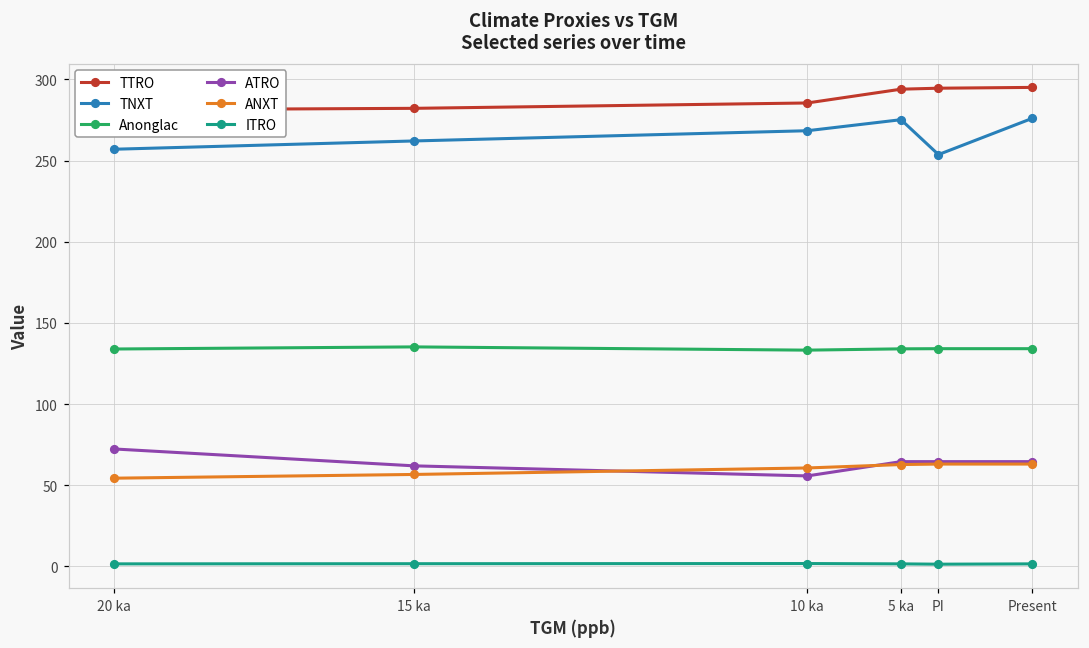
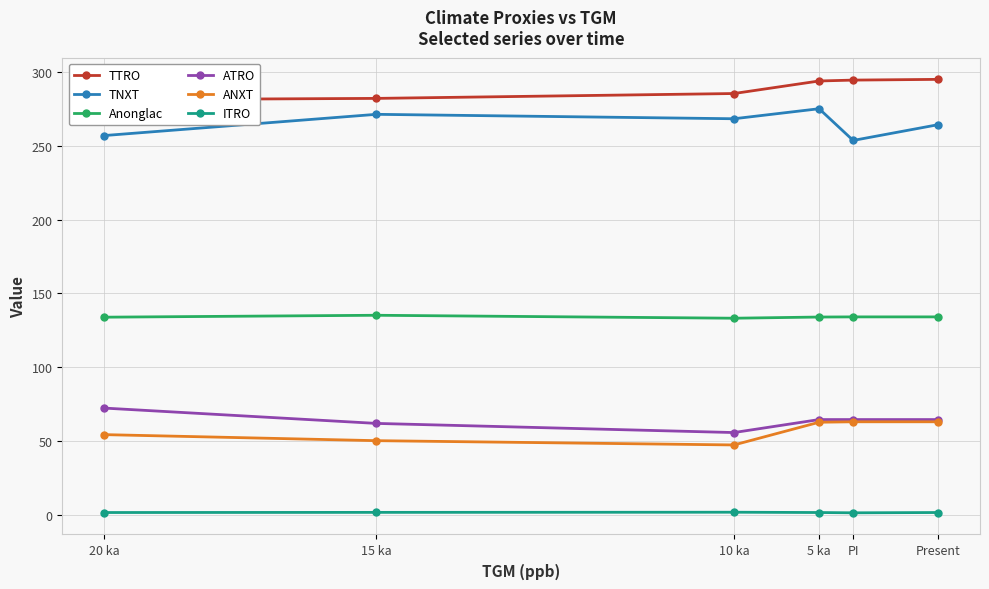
TNXT, 15 ka: 262 -> 271
ANXT, 15 ka: 57 -> 50
ANXT, 10 ka: 61 -> 47
TNXT, Present: 276 -> 264
